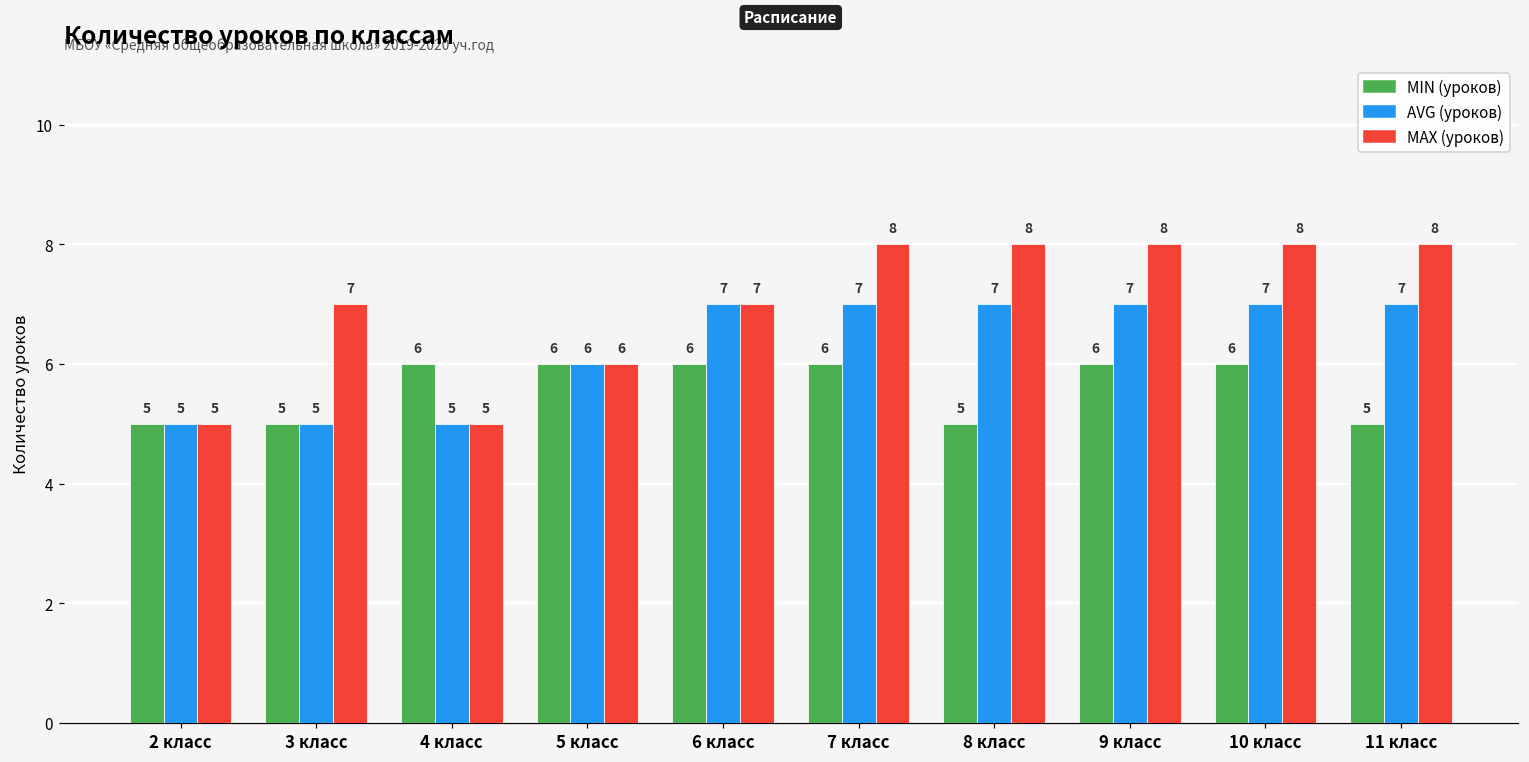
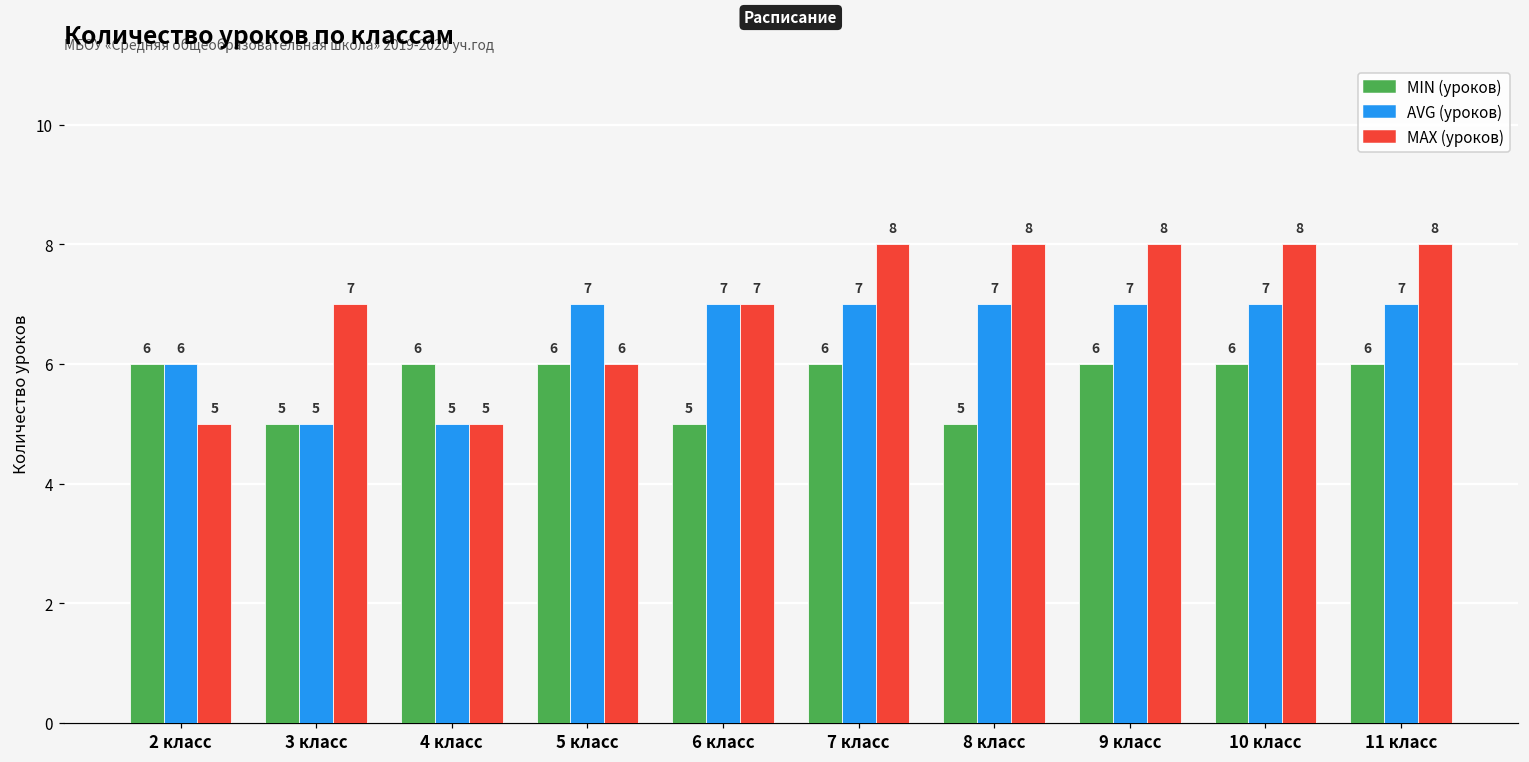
MIN (уроков), 2 класс: 5 -> 6
AVG (уроков), 2 класс: 5 -> 6
AVG (уроков), 5 класс: 6 -> 7
MIN (уроков), 6 класс: 6 -> 5
MIN (уроков), 11 класс: 5 -> 6
